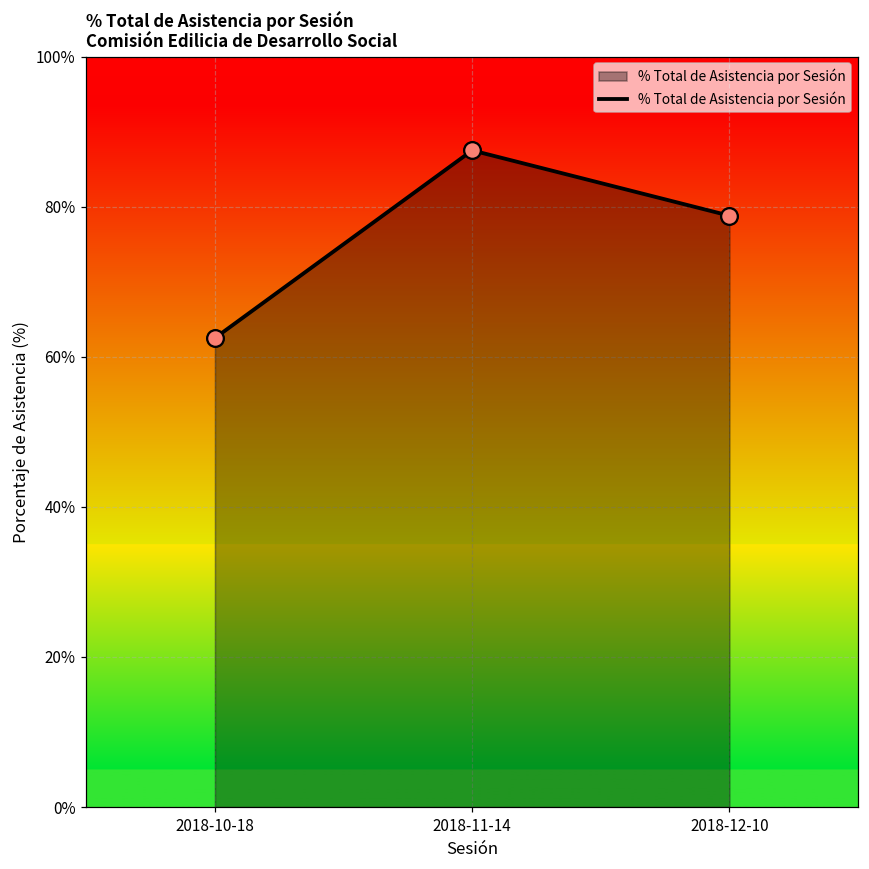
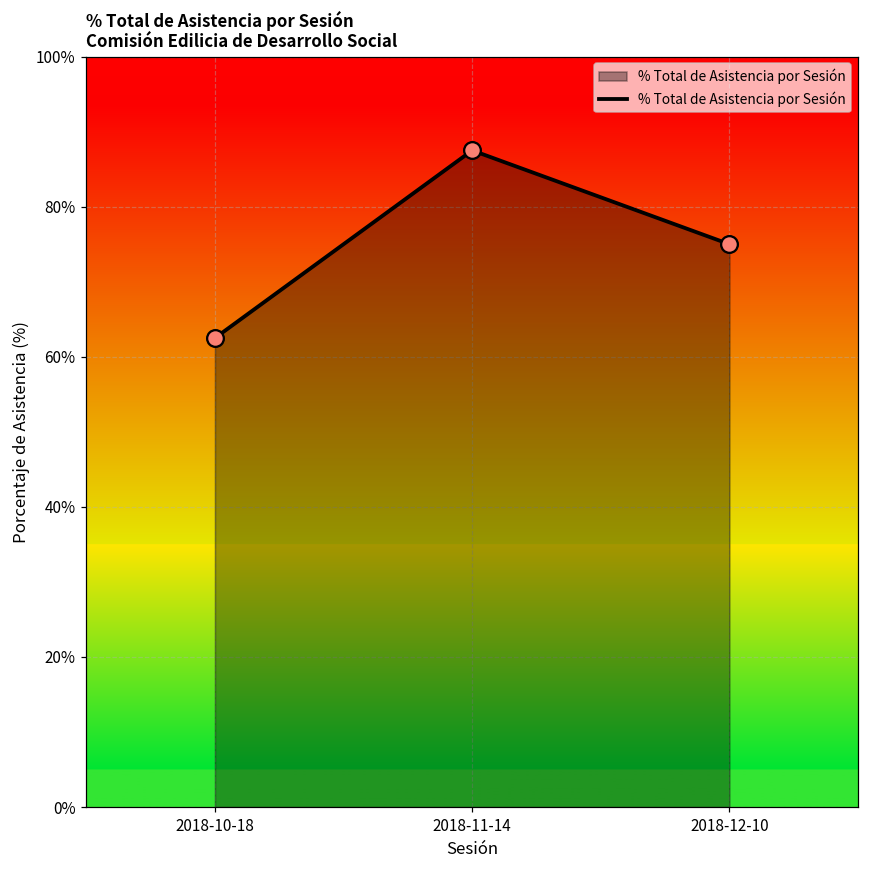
2018-12-10: 79% -> 75%
